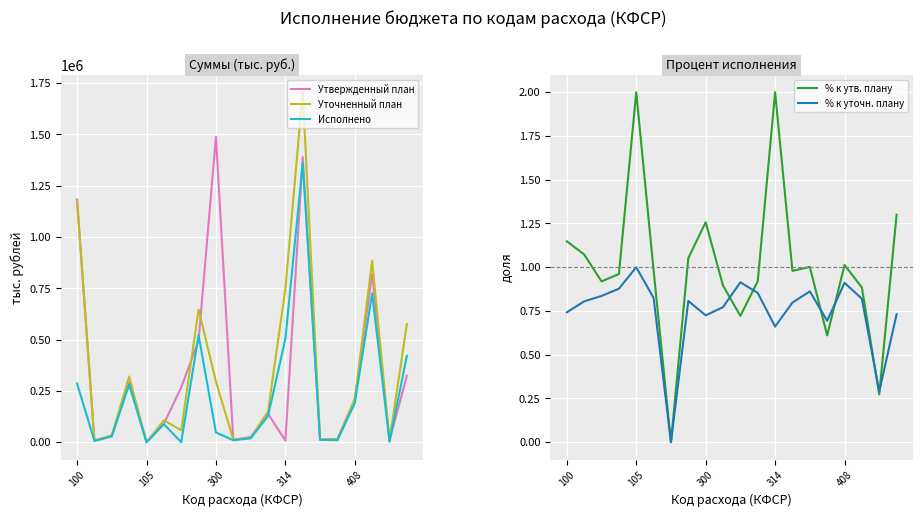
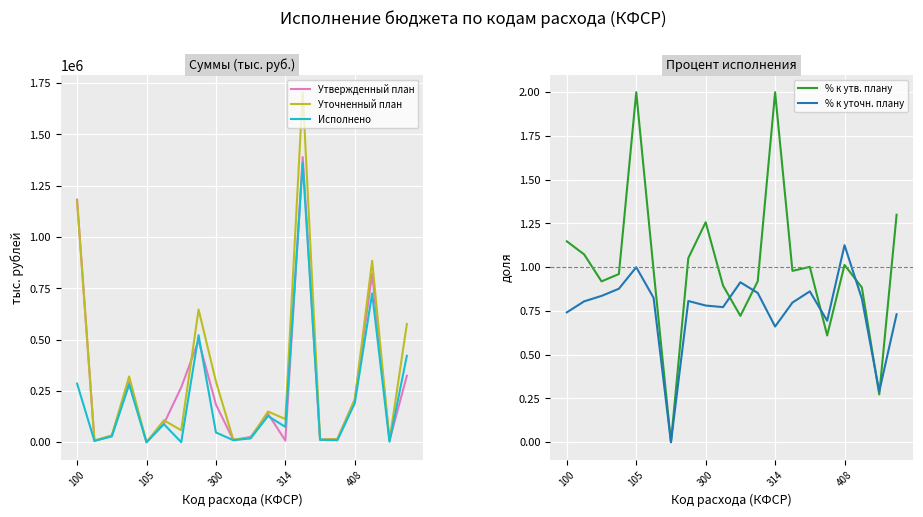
Суммы (тыс. руб.), Утвержденный план, 300: 1490000 -> 180000
Суммы (тыс. руб.), Уточненный план, 314: 750000 -> 110000
Суммы (тыс. руб.), Исполнено, 314: 500000 -> 70000
Процент исполнения, % к уточн. плану, 300: 0.73 -> 0.78
Процент исполнения, % к уточн. плану, 408: 0.91 -> 1.13
